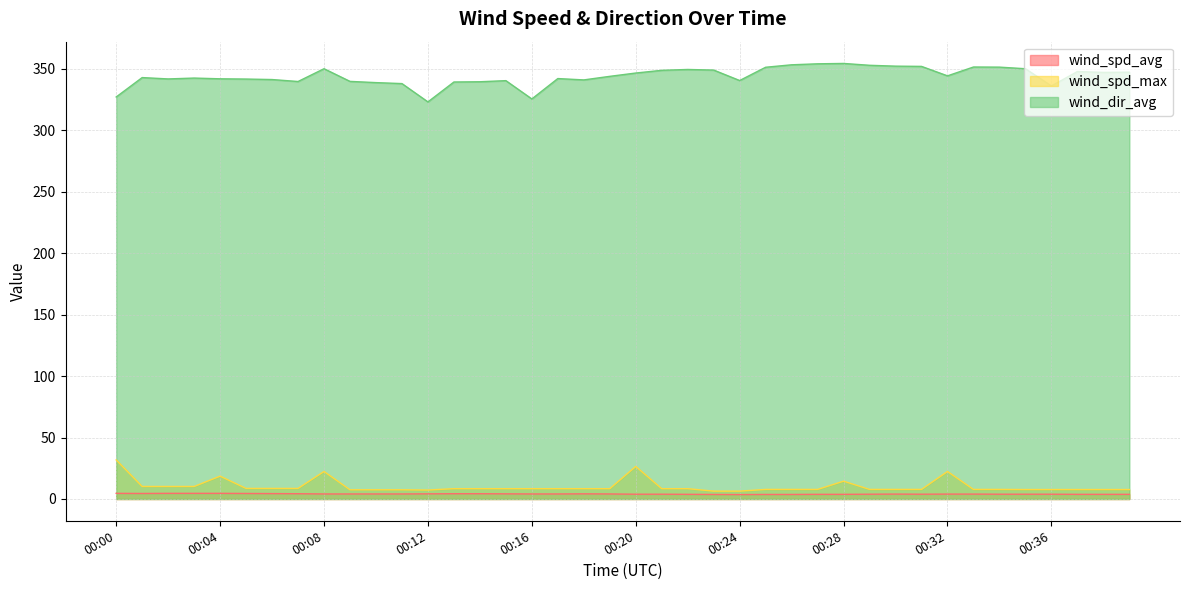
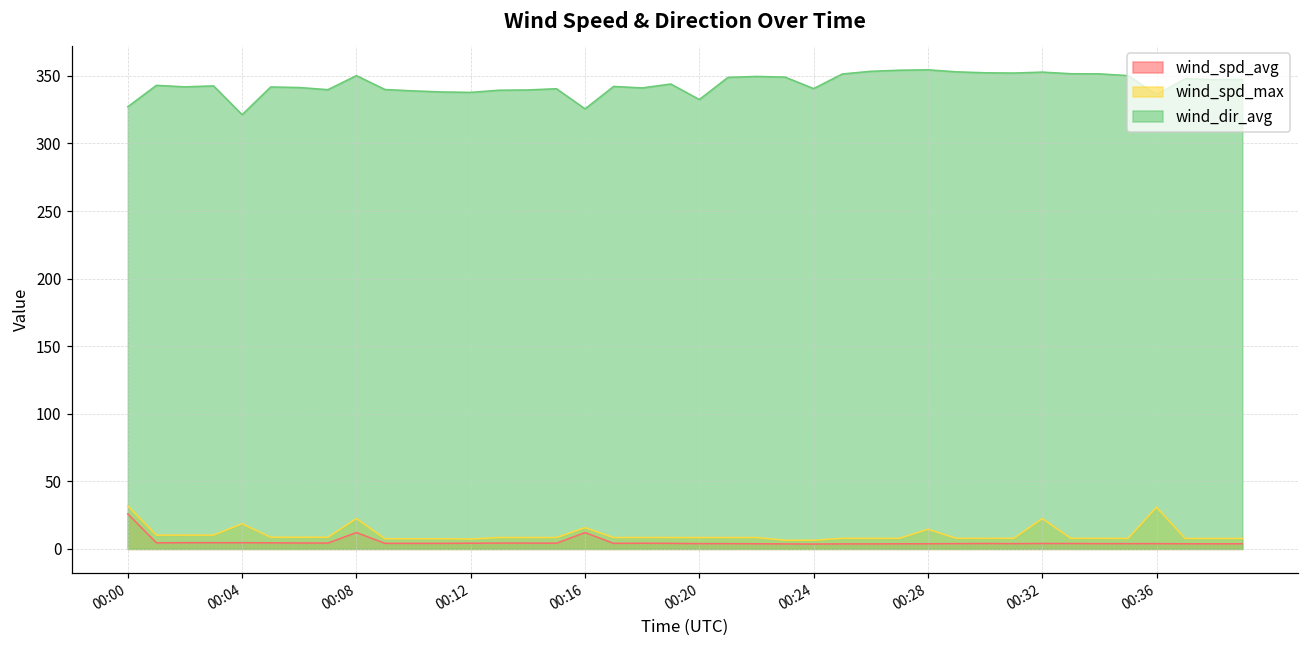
wind_spd_avg, 00:00: 5 -> 26
wind_dir_avg, 00:04: 342 -> 321
wind_spd_avg, 00:08: 4 -> 12
wind_dir_avg, 00:12: 323 -> 338
wind_spd_avg, 00:16: 4 -> 12
wind_spd_max, 00:16: 8 -> 16
wind_spd_max, 00:20: 27 -> 8
wind_dir_avg, 00:20: 347 -> 333
wind_dir_avg, 00:32: 344 -> 353
wind_spd_max, 00:36: 8 -> 31
